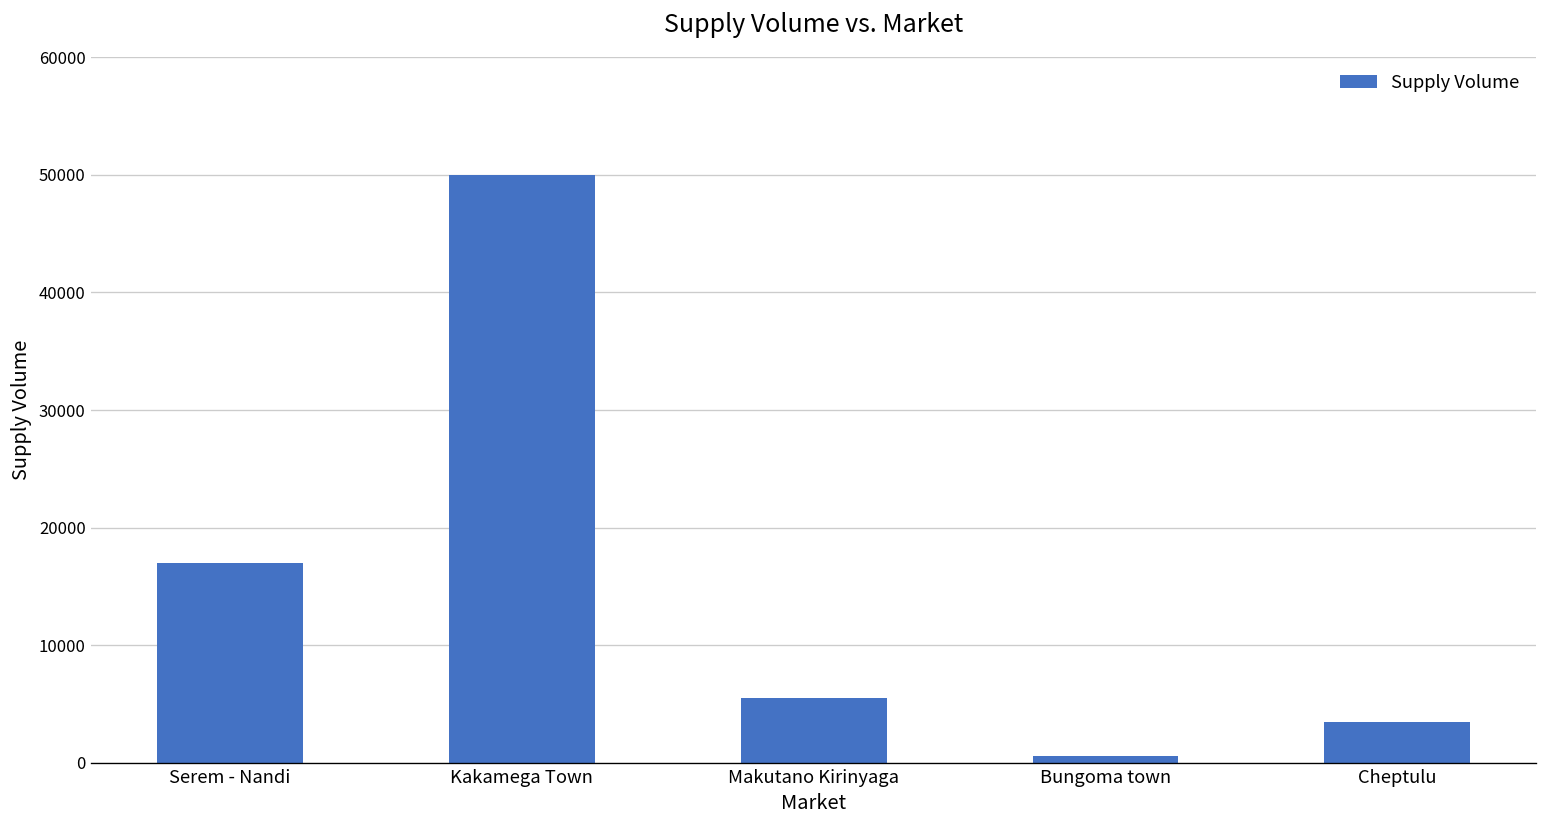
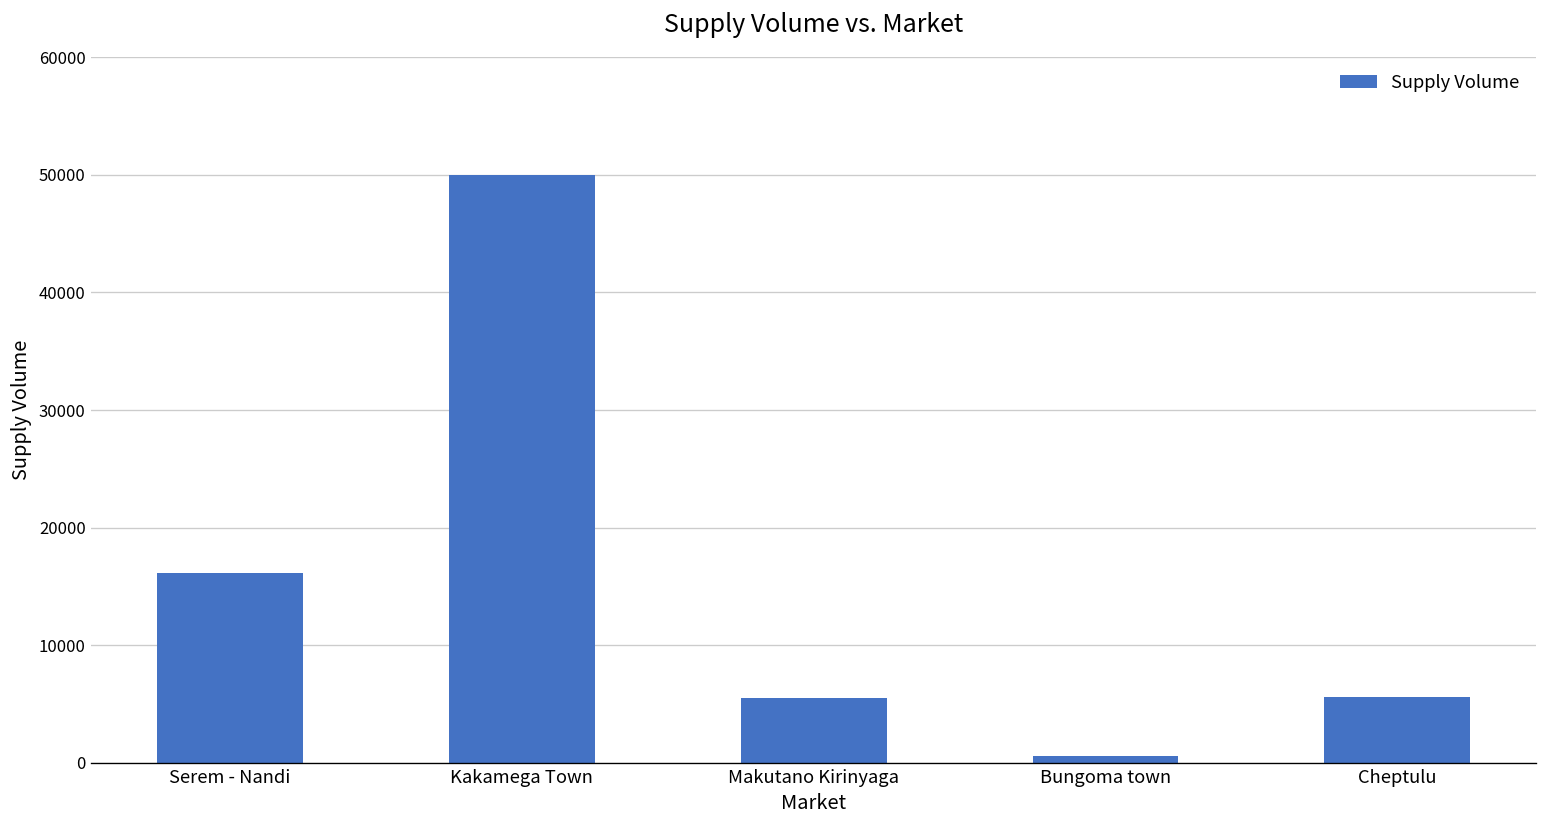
Serem - Nandi: 17000 -> 16000
Cheptulu: 4000 -> 6000
